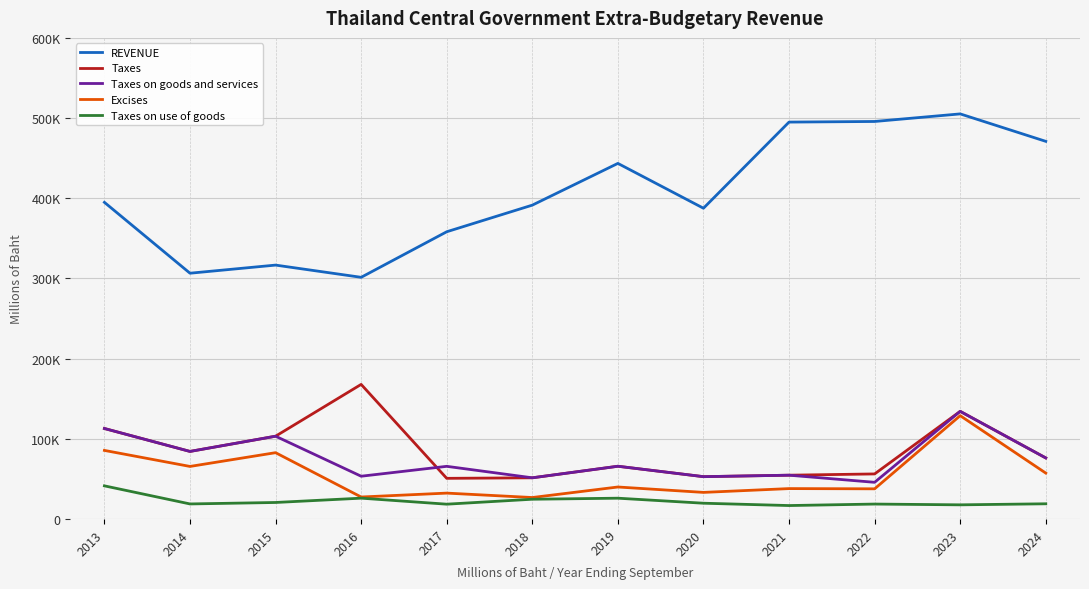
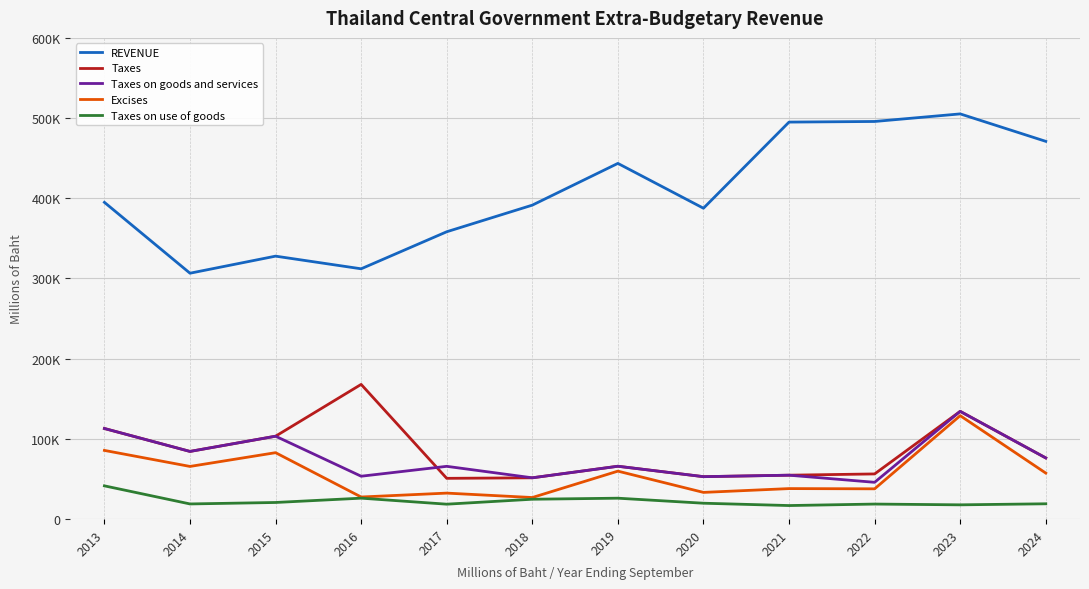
REVENUE, 2015: 320000 -> 330000
REVENUE, 2016: 300000 -> 310000
Excises, 2019: 40000 -> 60000
